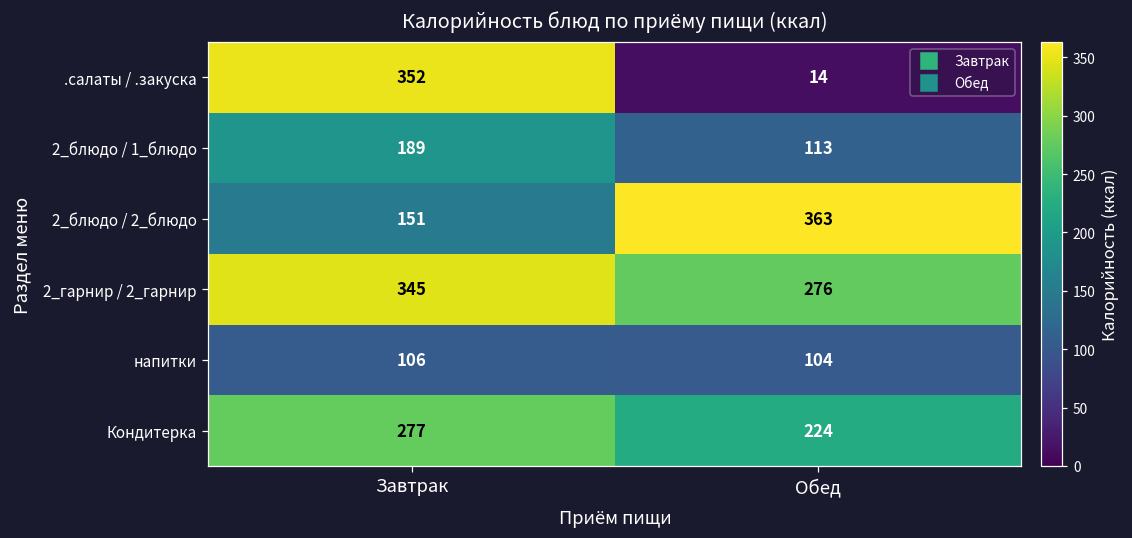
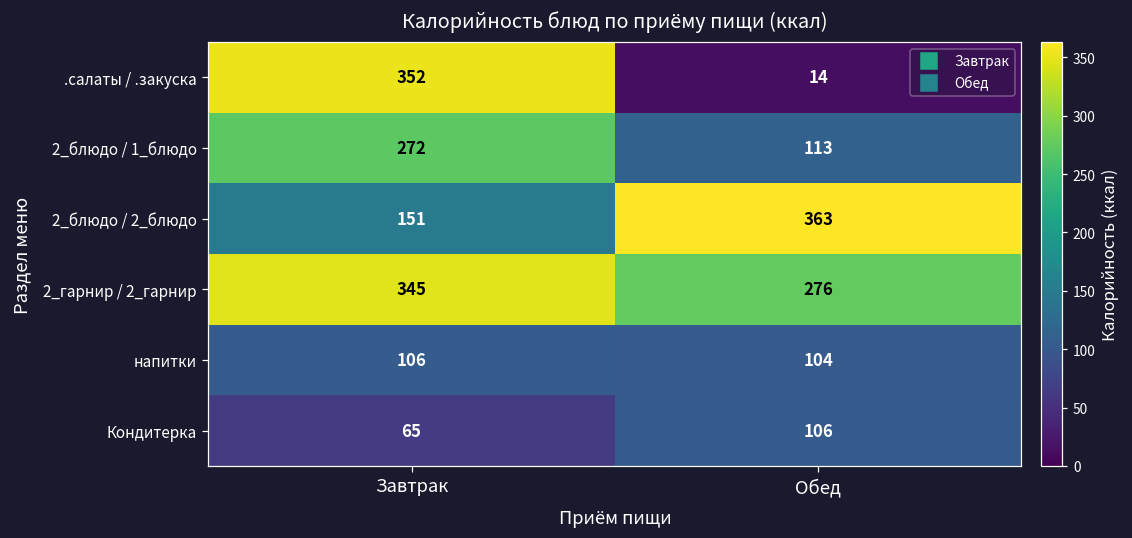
2_блюдо / 1_блюдо, Завтрак: 189 -> 272
Кондитерка, Завтрак: 277 -> 65
Кондитерка, Обед: 224 -> 106
